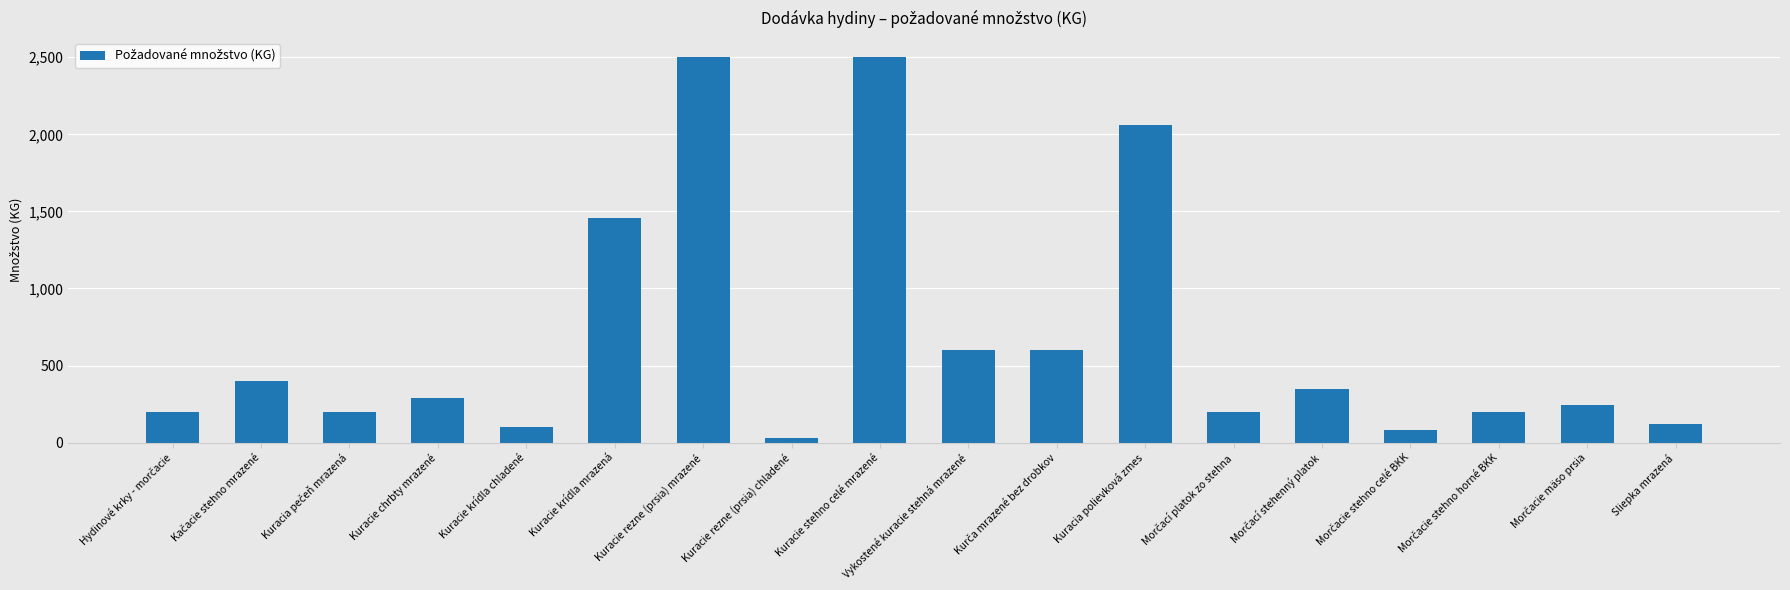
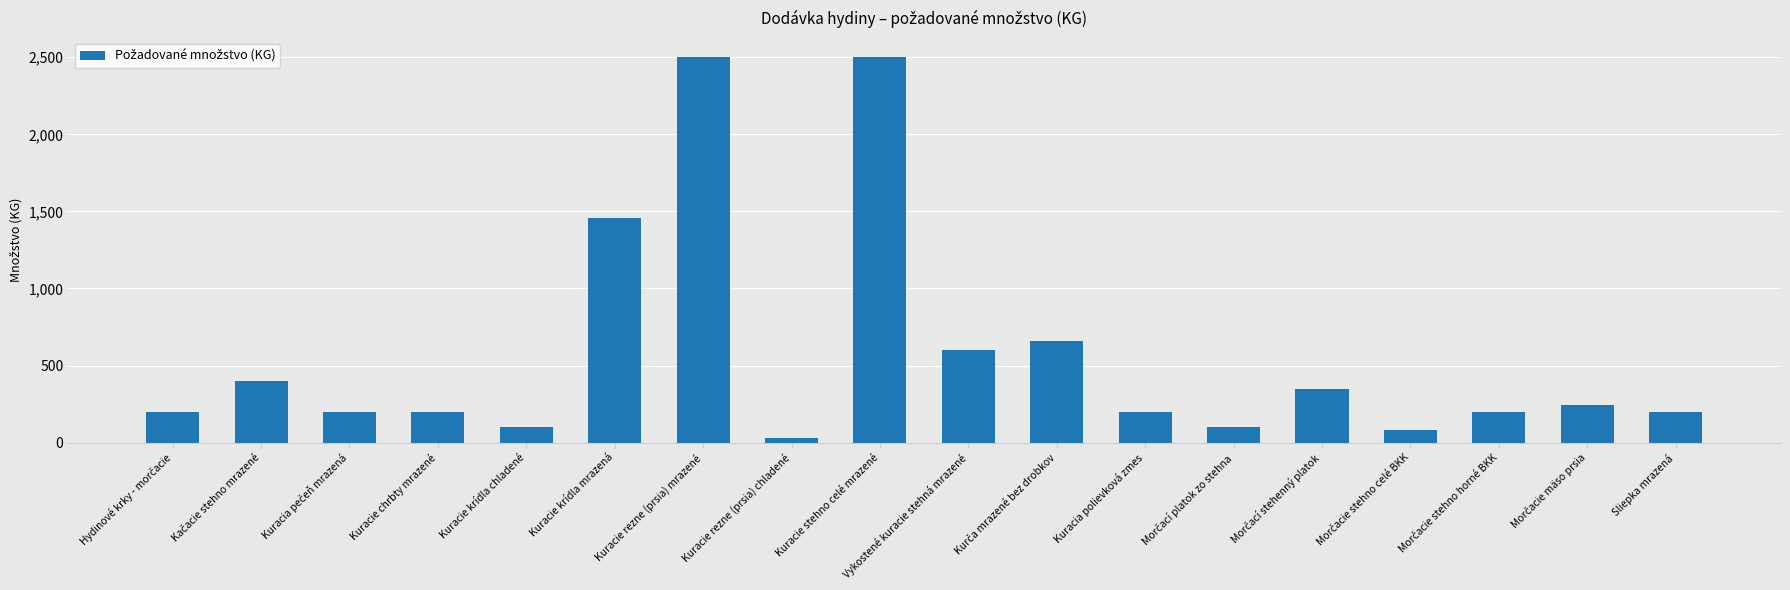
Kuracie chrbty mrazené: 290 -> 200
Kurča mrazené bez drobkov: 600 -> 660
Kuracia polievková zmes: 2,060 -> 200
Morčací platok zo stehna: 200 -> 100
Sliepka mrazená: 120 -> 200
